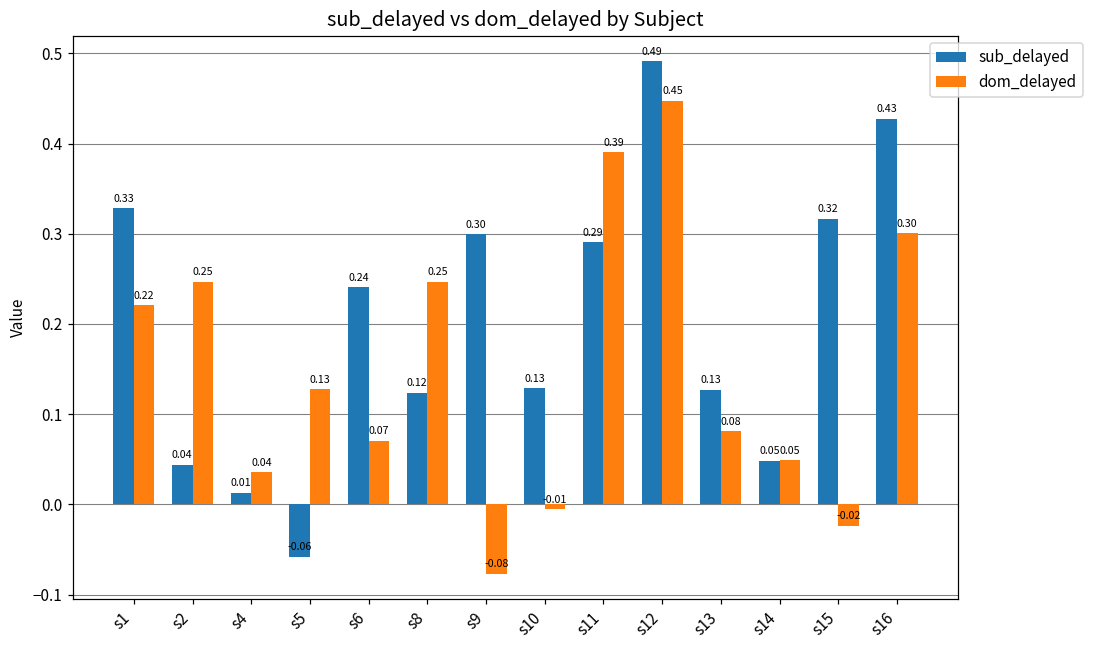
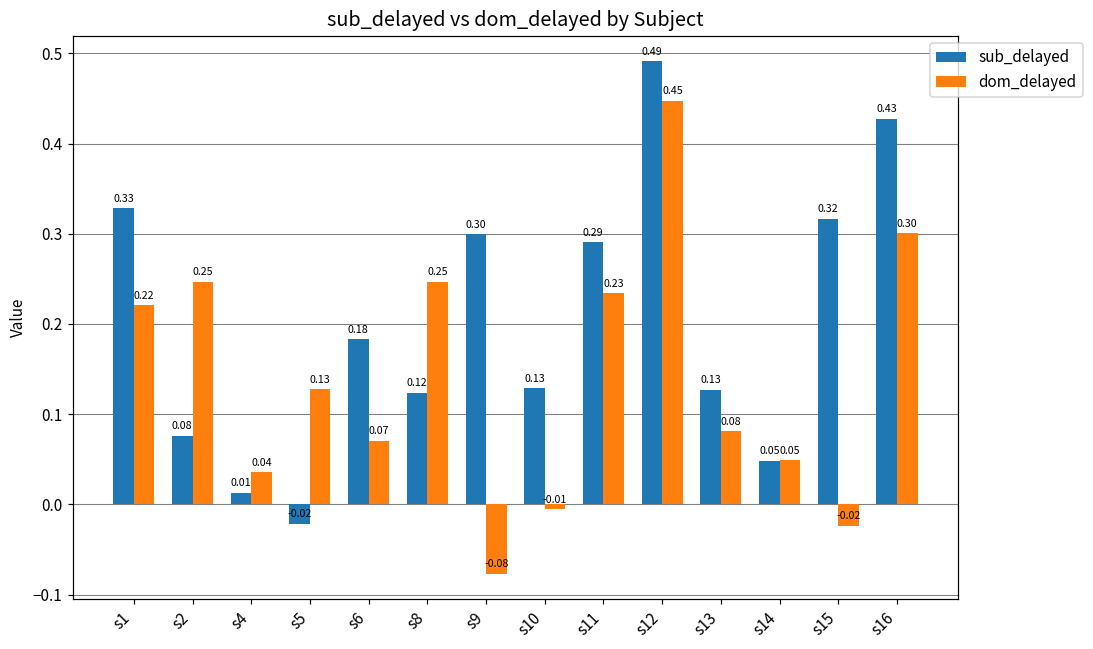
sub_delayed, s2: 0.04 -> 0.08
sub_delayed, s5: -0.06 -> -0.02
sub_delayed, s6: 0.24 -> 0.18
dom_delayed, s11: 0.39 -> 0.23
